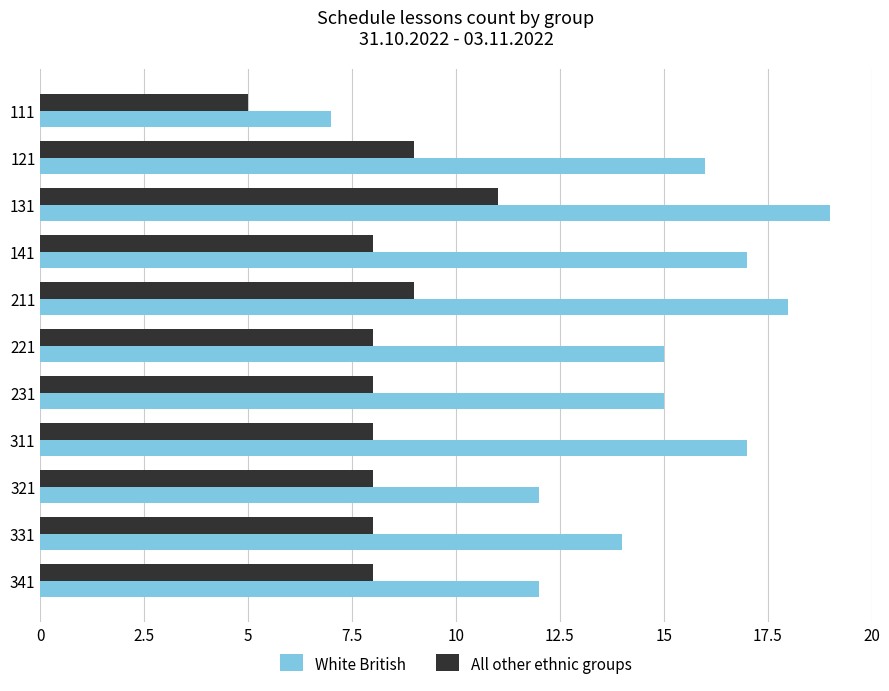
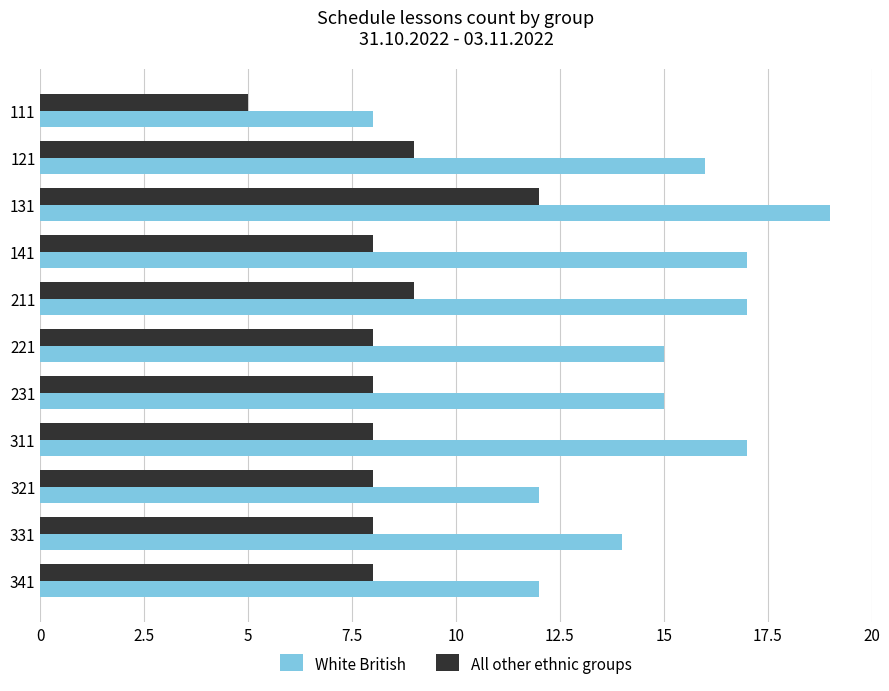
White British, 111: 7 -> 8
All other ethnic groups, 131: 11 -> 12
White British, 211: 18 -> 17
